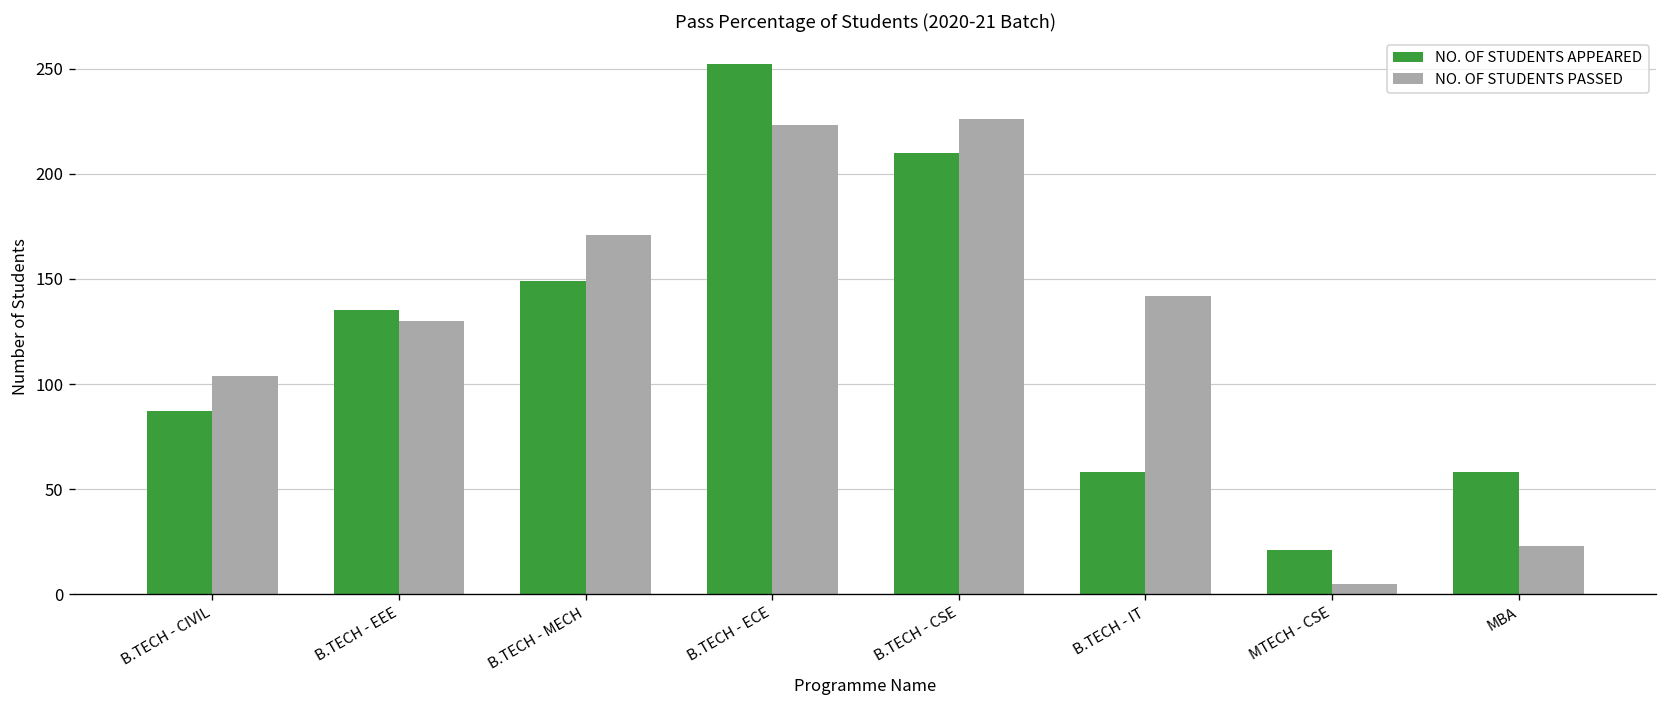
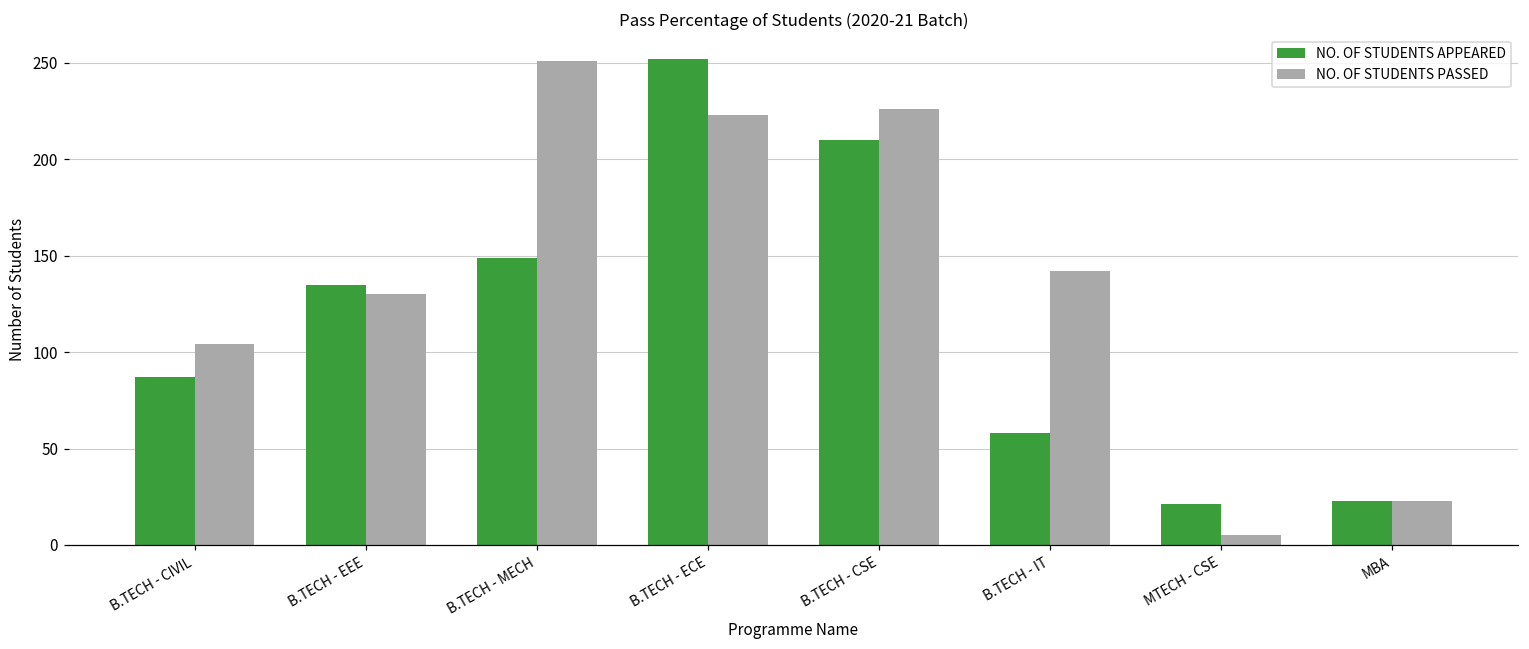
NO. OF STUDENTS PASSED, B.TECH - MECH: 171 -> 251
NO. OF STUDENTS APPEARED, MBA: 58 -> 23
